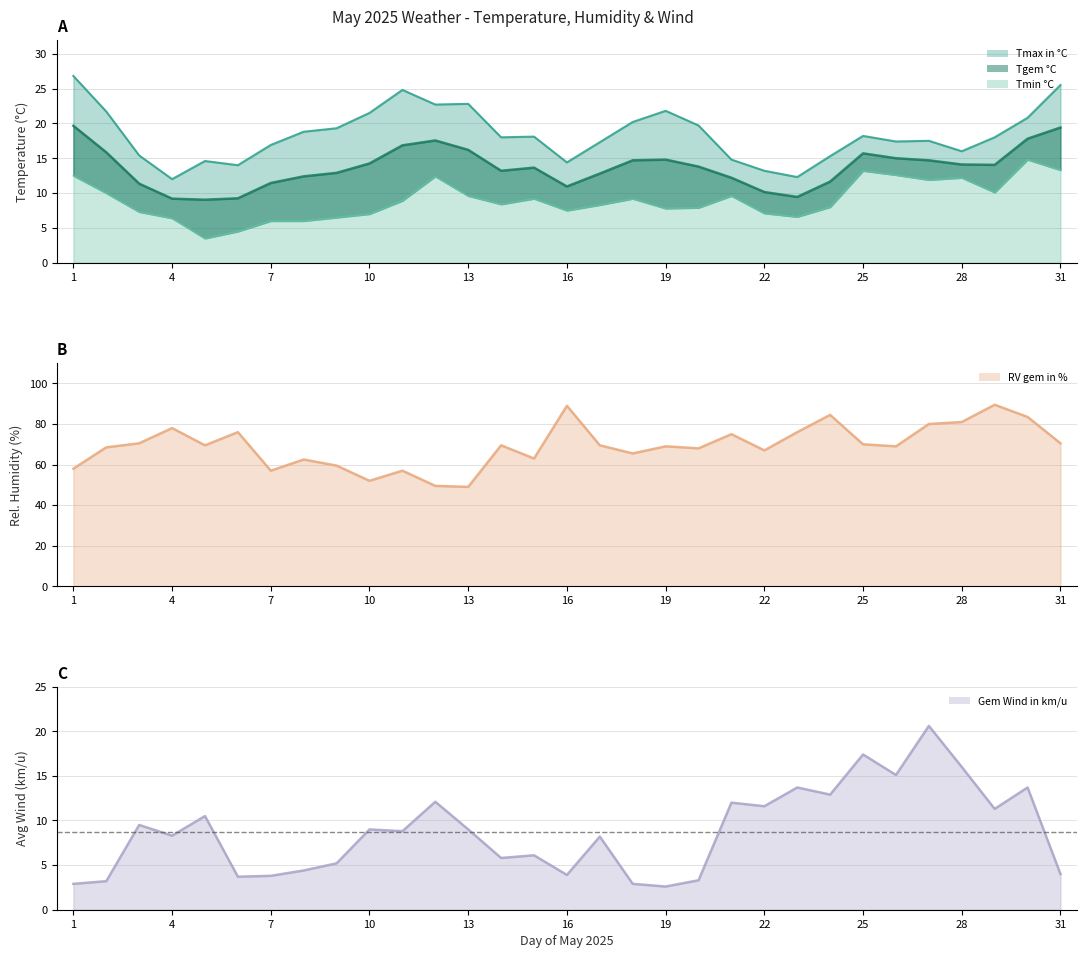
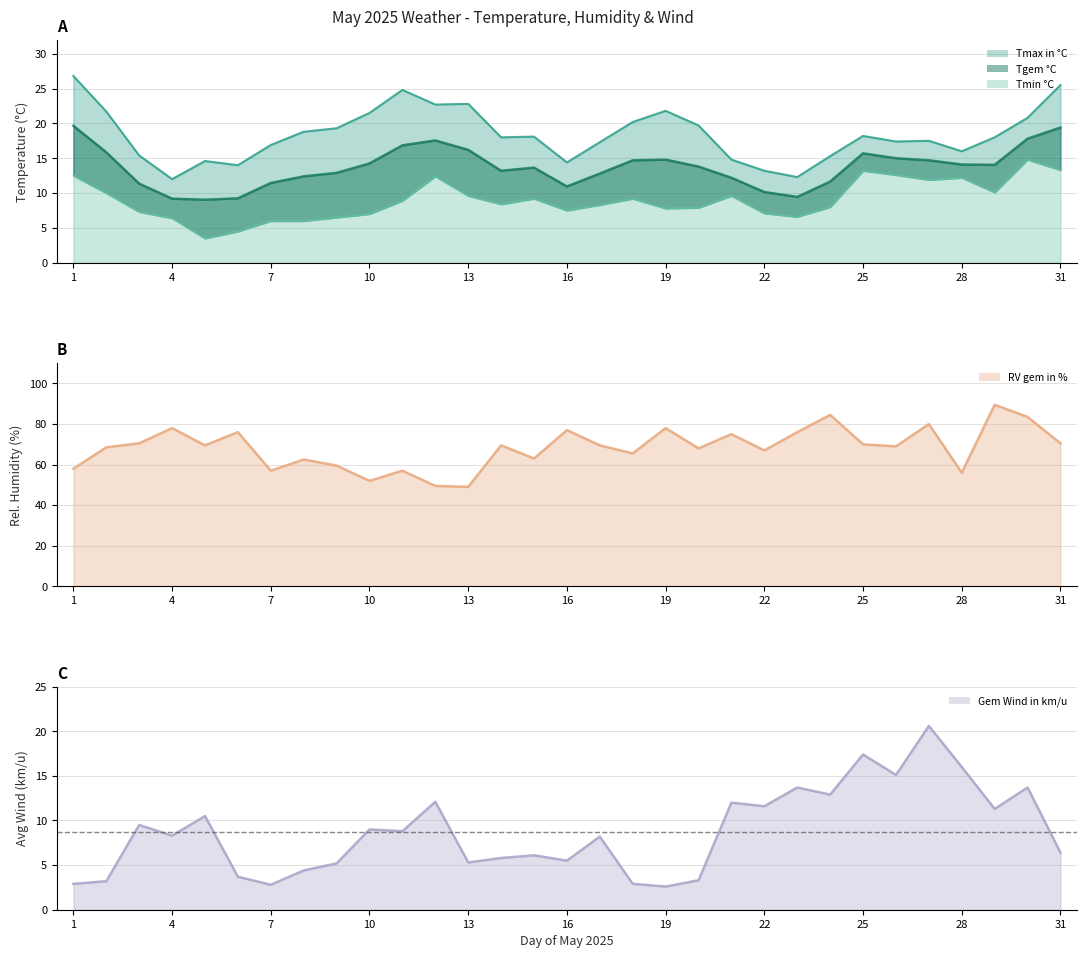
B, 16: 89 -> 77
B, 19: 69 -> 78
B, 28: 81 -> 56
C, 7: 4 -> 3
C, 13: 9 -> 5
C, 16: 4 -> 6
C, 31: 4 -> 6
